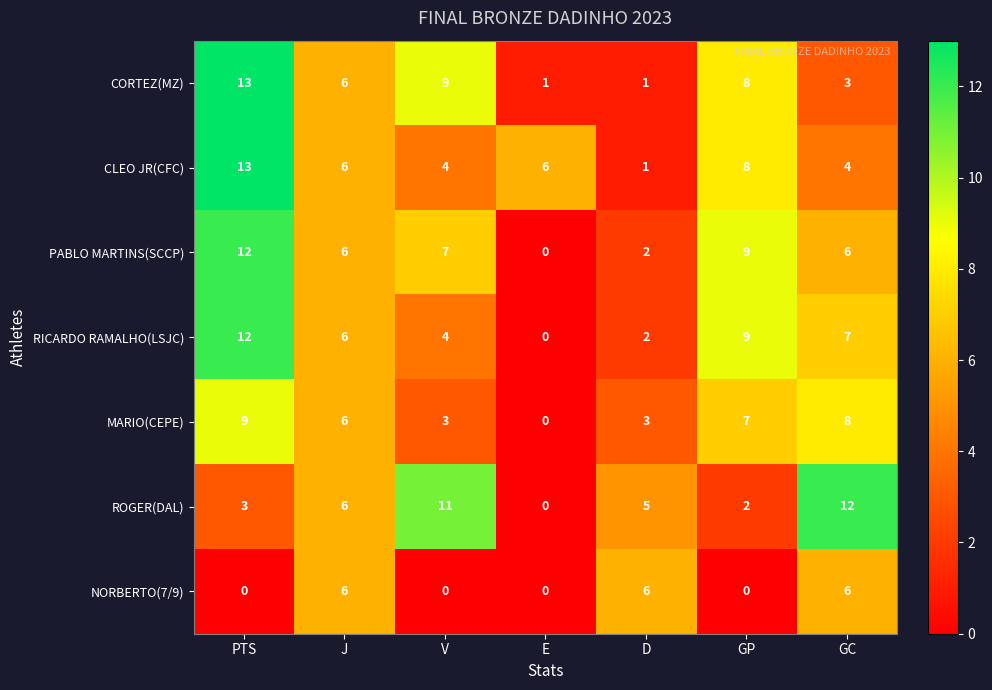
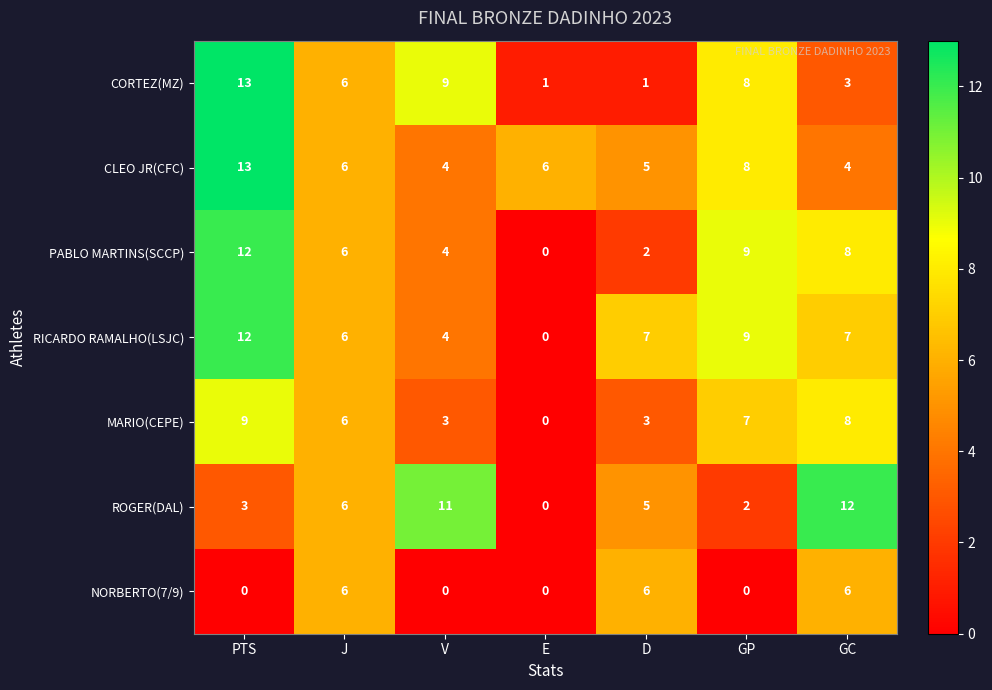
CLEO JR(CFC), D: 1 -> 5
PABLO MARTINS(SCCP), V: 7 -> 4
PABLO MARTINS(SCCP), GC: 6 -> 8
RICARDO RAMALHO(LSJC), D: 2 -> 7
